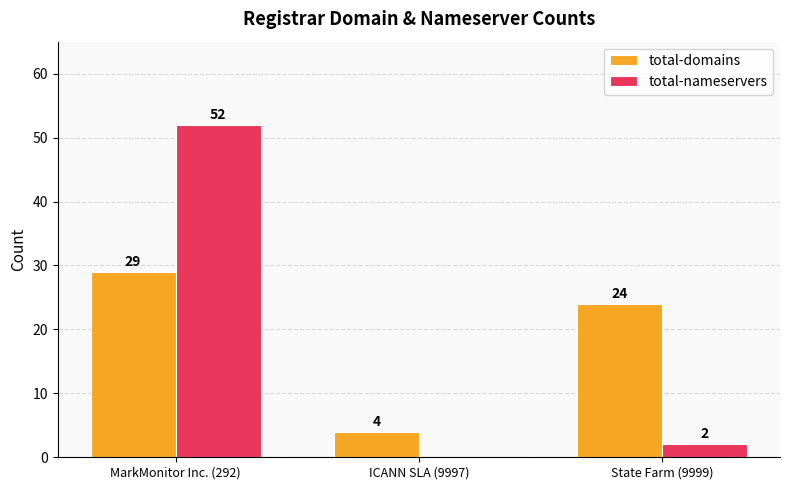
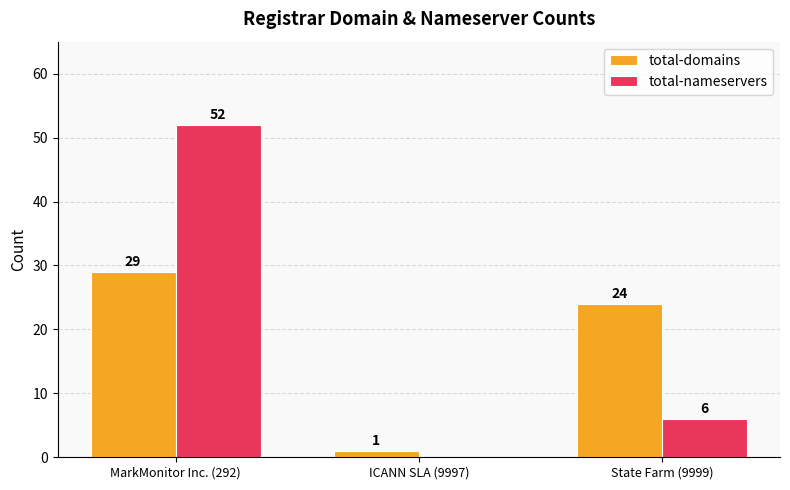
total-domains, ICANN SLA (9997): 4 -> 1
total-nameservers, State Farm (9999): 2 -> 6
